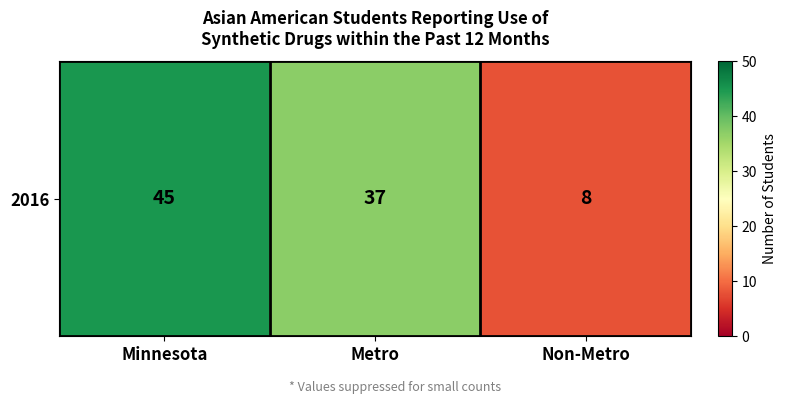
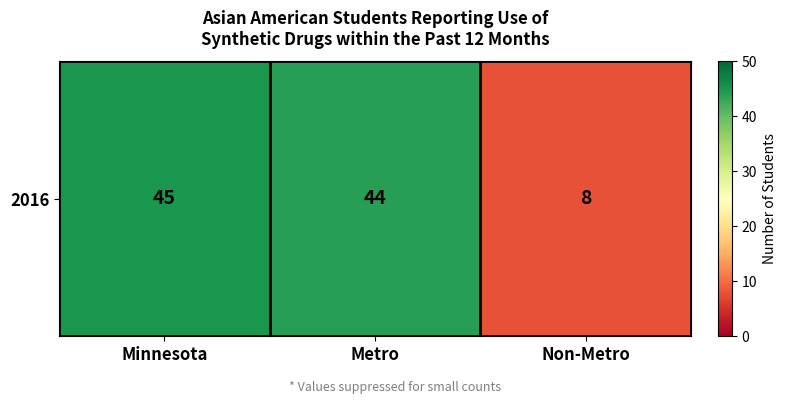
2016, Metro: 37 -> 44
